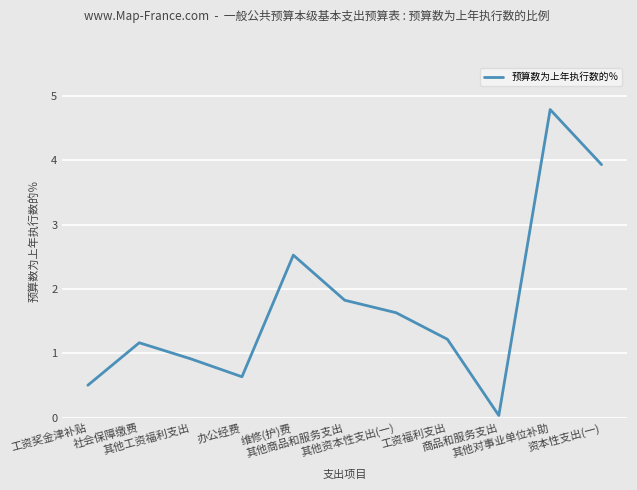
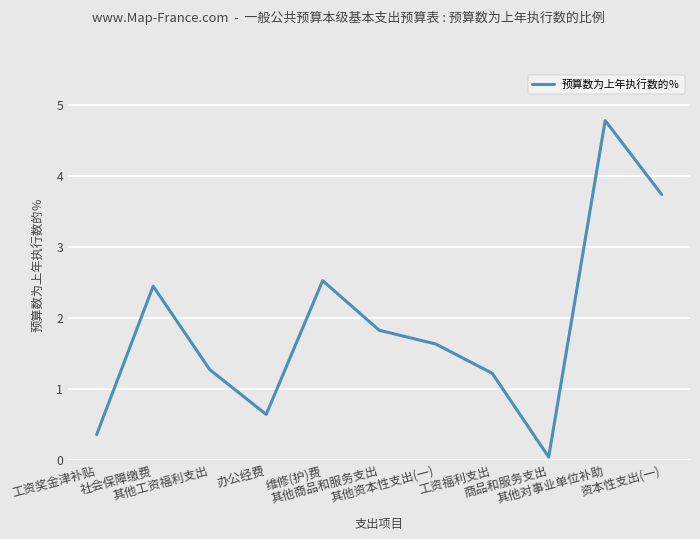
工资奖金津补贴: 0.5 -> 0.4
社会保障缴费: 1.2 -> 2.4
其他工资福利支出: 0.9 -> 1.3
资本性支出(一): 3.9 -> 3.7
